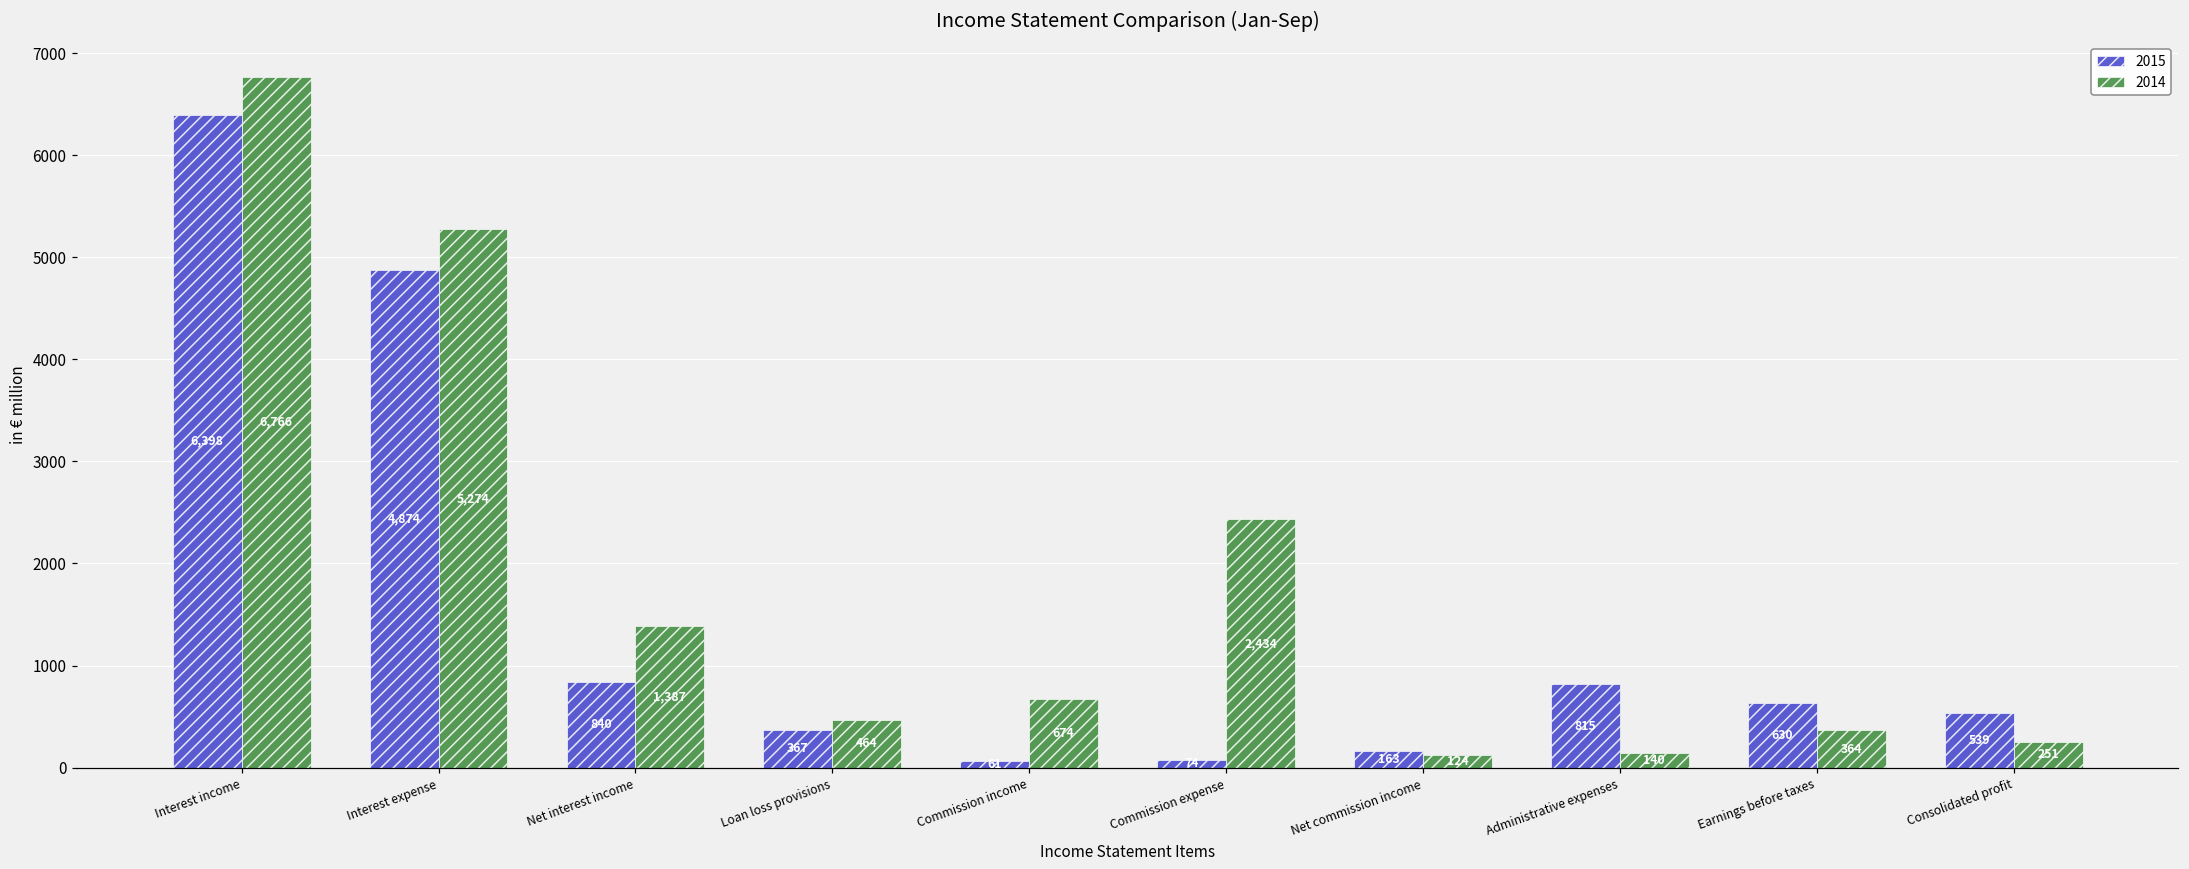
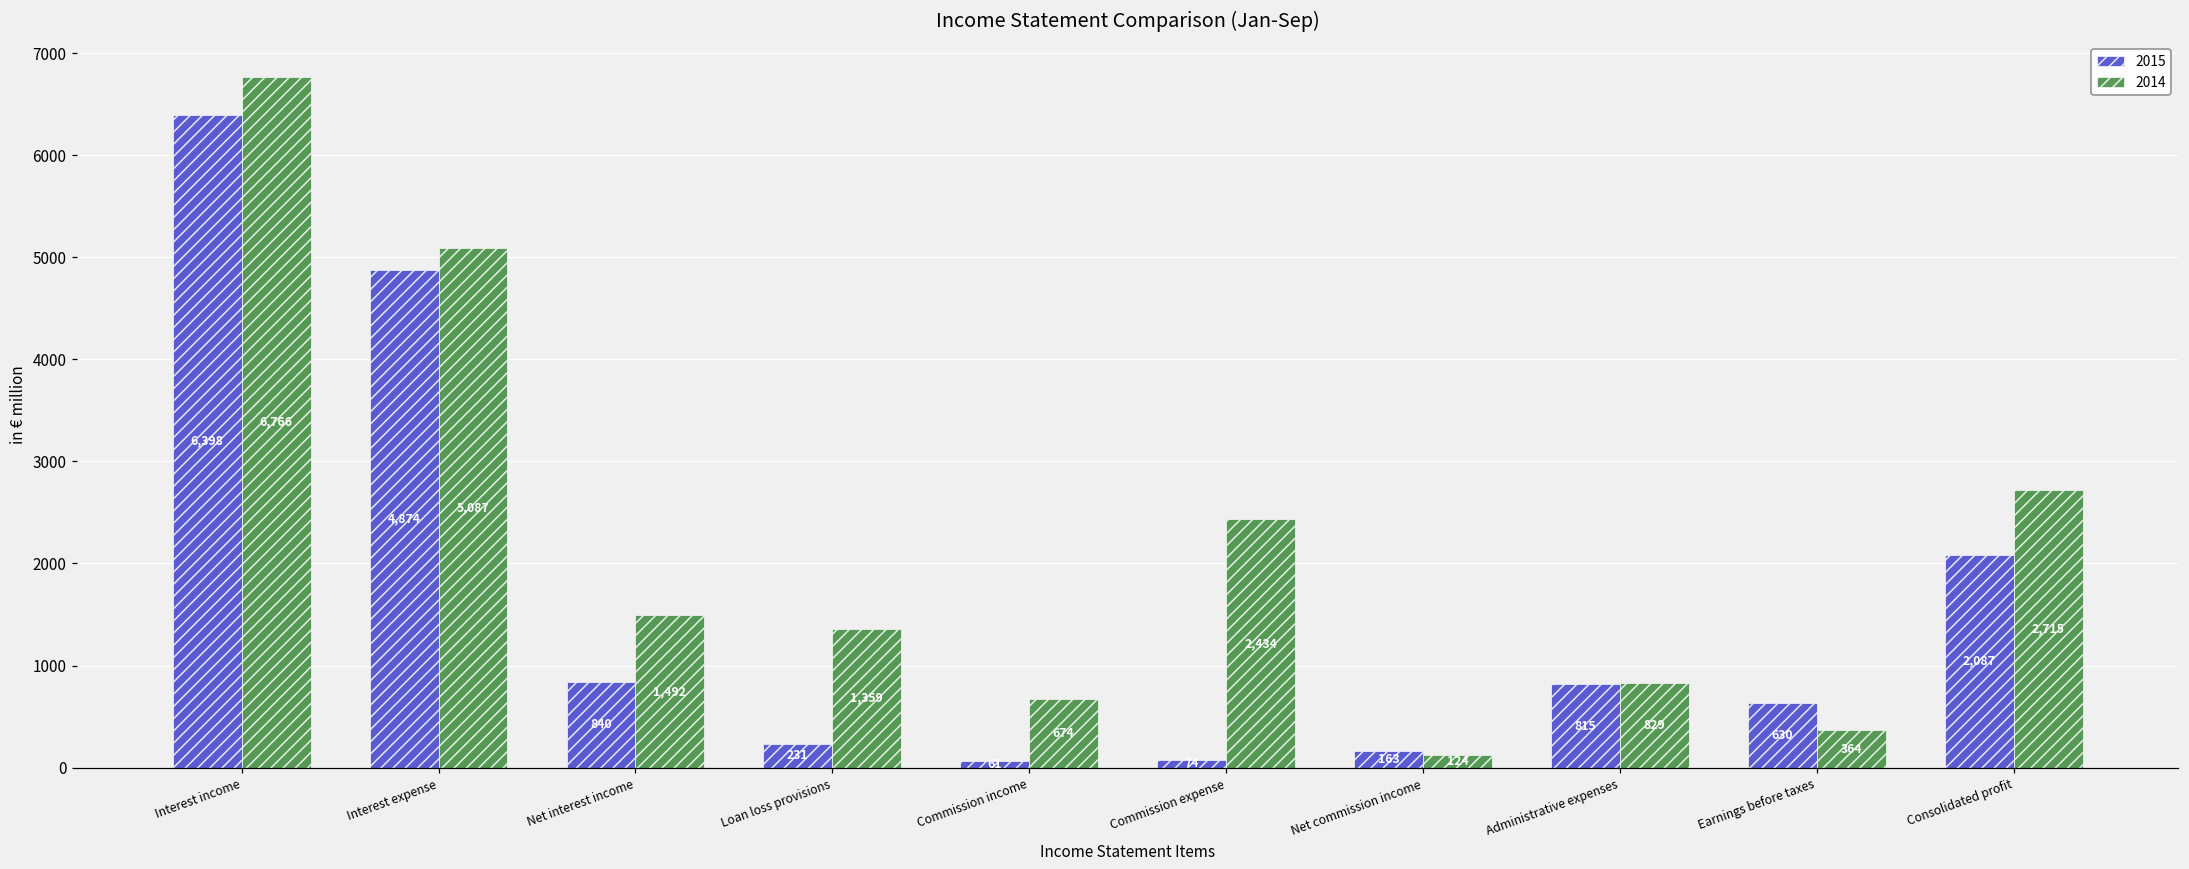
2014, Interest expense: 5,274 -> 5,087
2014, Net interest income: 1,387 -> 1,492
2015, Loan loss provisions: 367 -> 231
2014, Loan loss provisions: 464 -> 1,359
2014, Administrative expenses: 140 -> 829
2015, Consolidated profit: 539 -> 2,087
2014, Consolidated profit: 251 -> 2,715
